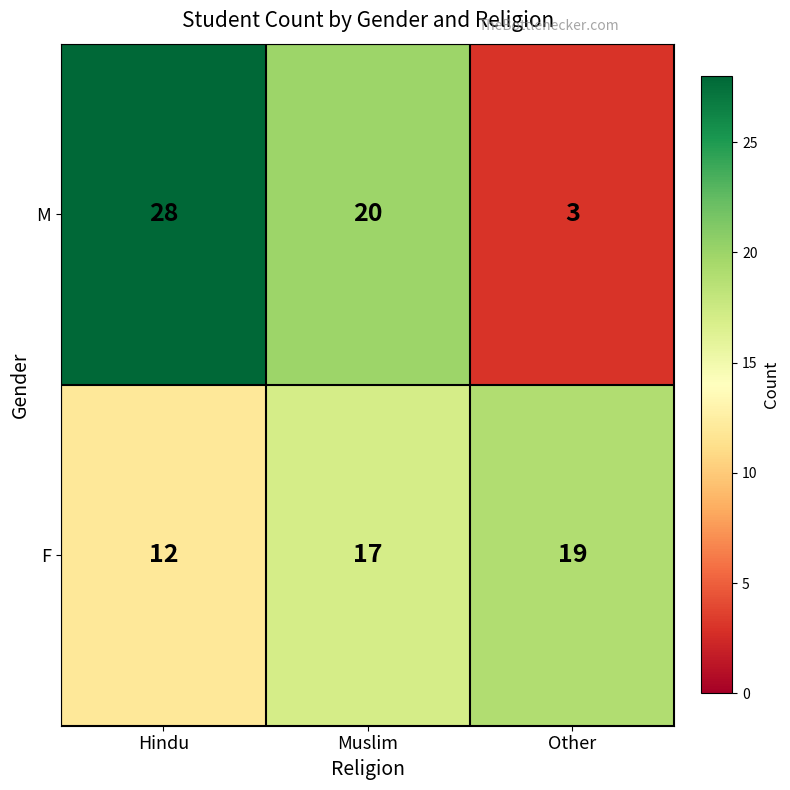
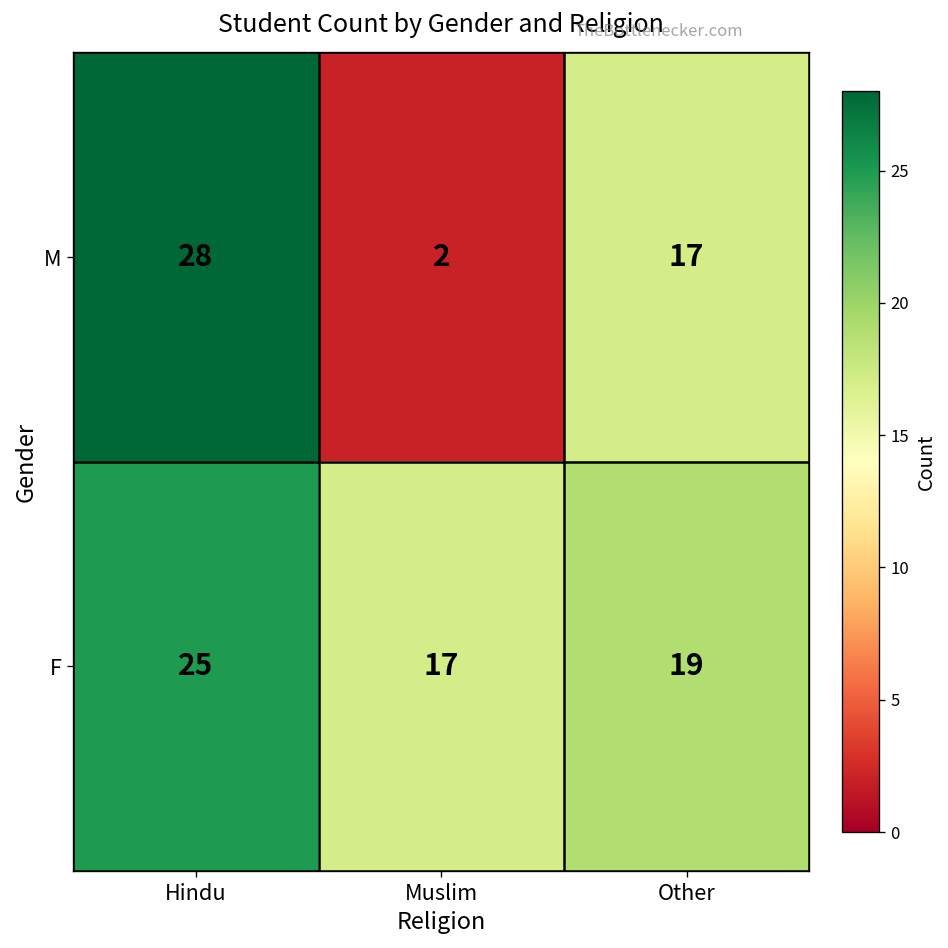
M, Muslim: 20 -> 2
M, Other: 3 -> 17
F, Hindu: 12 -> 25
